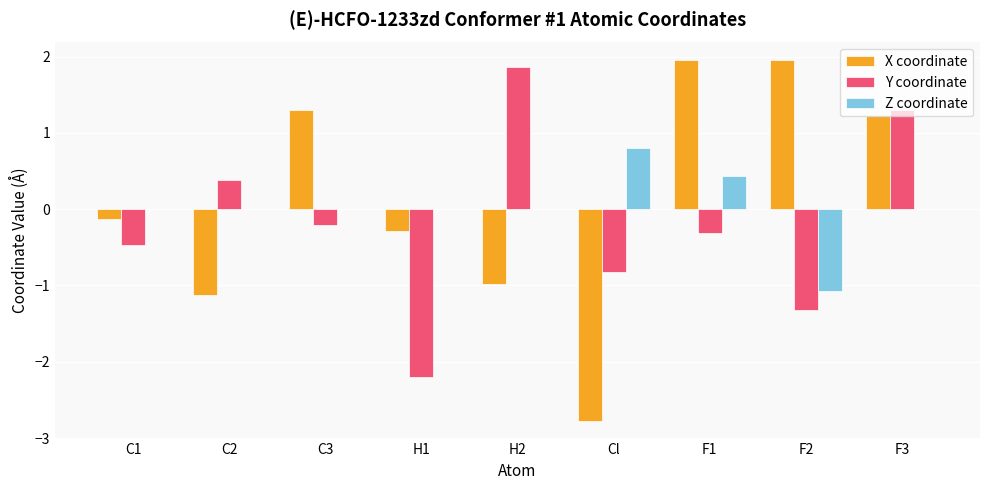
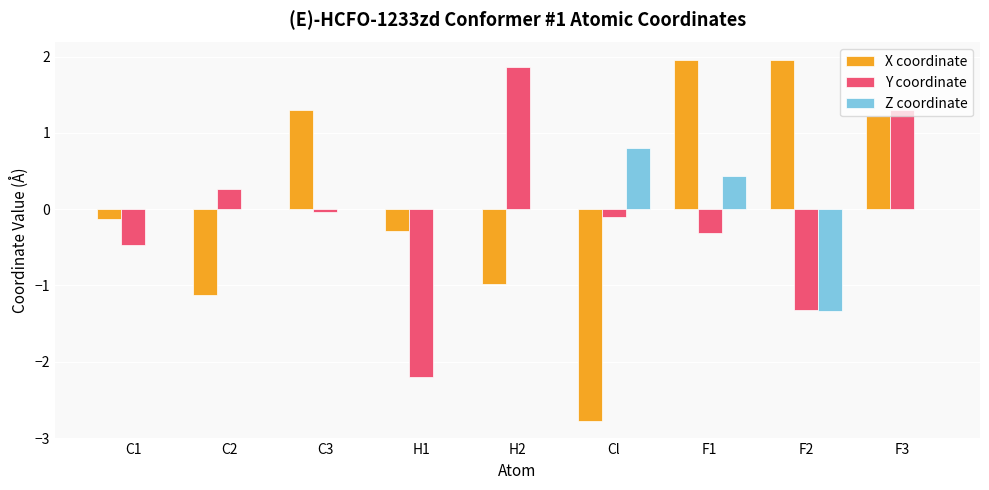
Y coordinate, C2: 0.4 -> 0.3
Y coordinate, C3: -0.2 -> 0.0
Y coordinate, Cl: -0.8 -> -0.1
Z coordinate, F2: -1.1 -> -1.3
